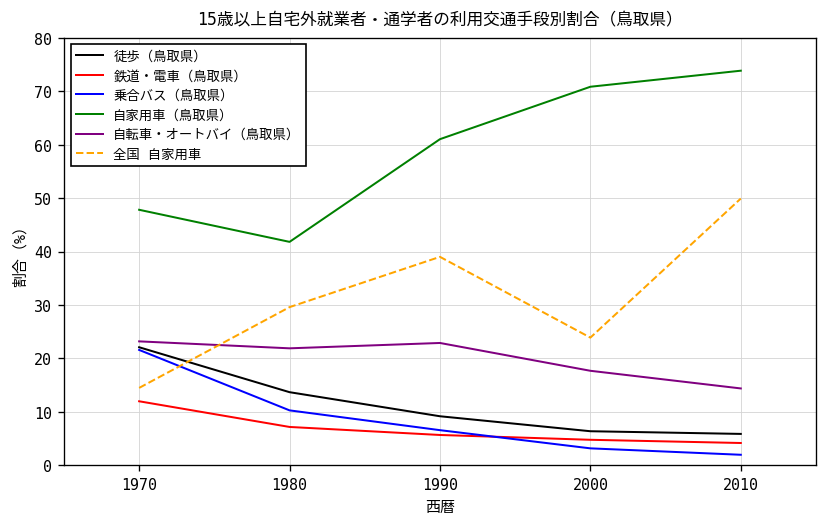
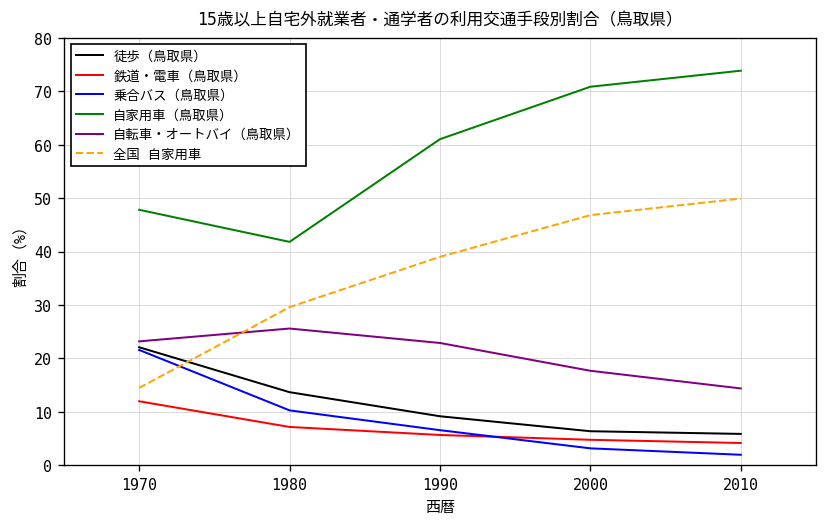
自転車・オートバイ（鳥取県）, 1980: 22 -> 26
全国 自家用車, 2000: 24 -> 47
